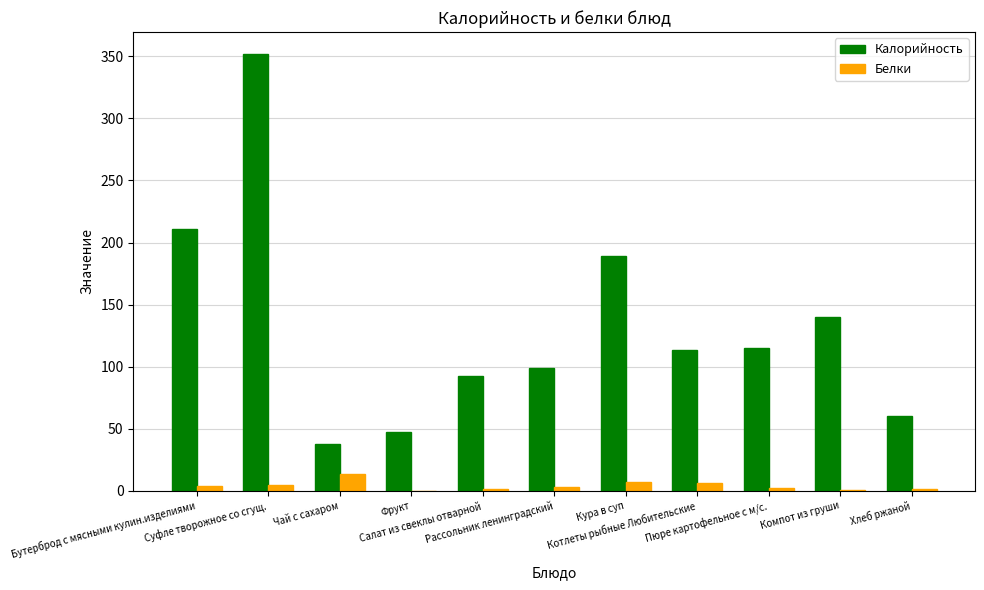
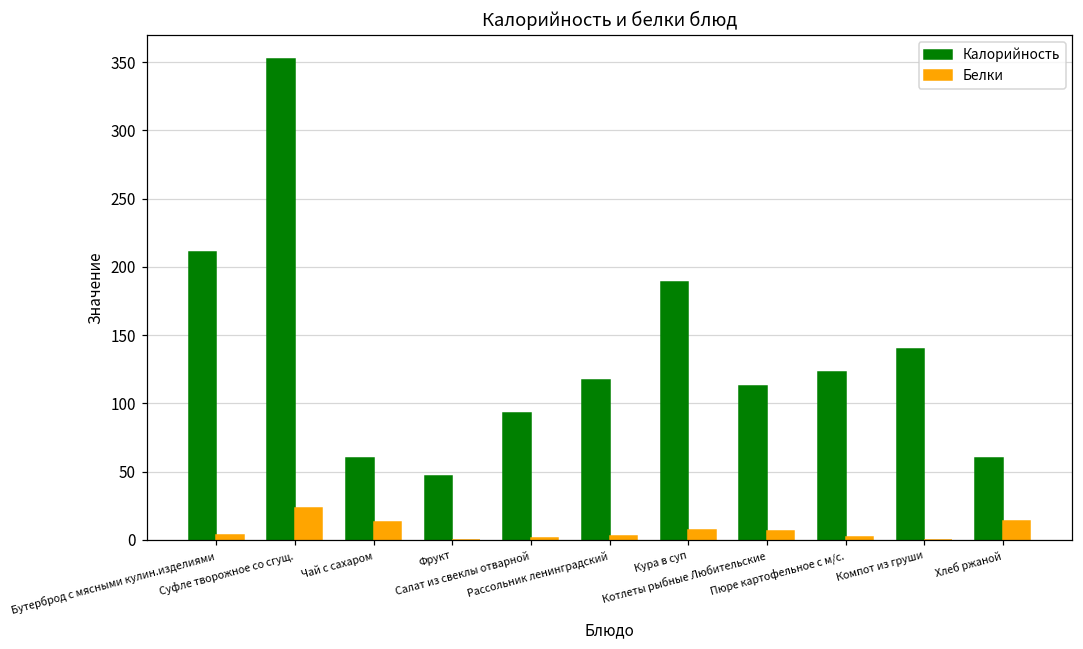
Белки, Суфле творожное со сгущ.: 4 -> 23
Калорийность, Чай с сахаром: 38 -> 60
Калорийность, Рассольник ленинградский: 99 -> 117
Калорийность, Пюре картофельное с м/с.: 115 -> 123
Белки, Хлеб ржаной: 2 -> 14
